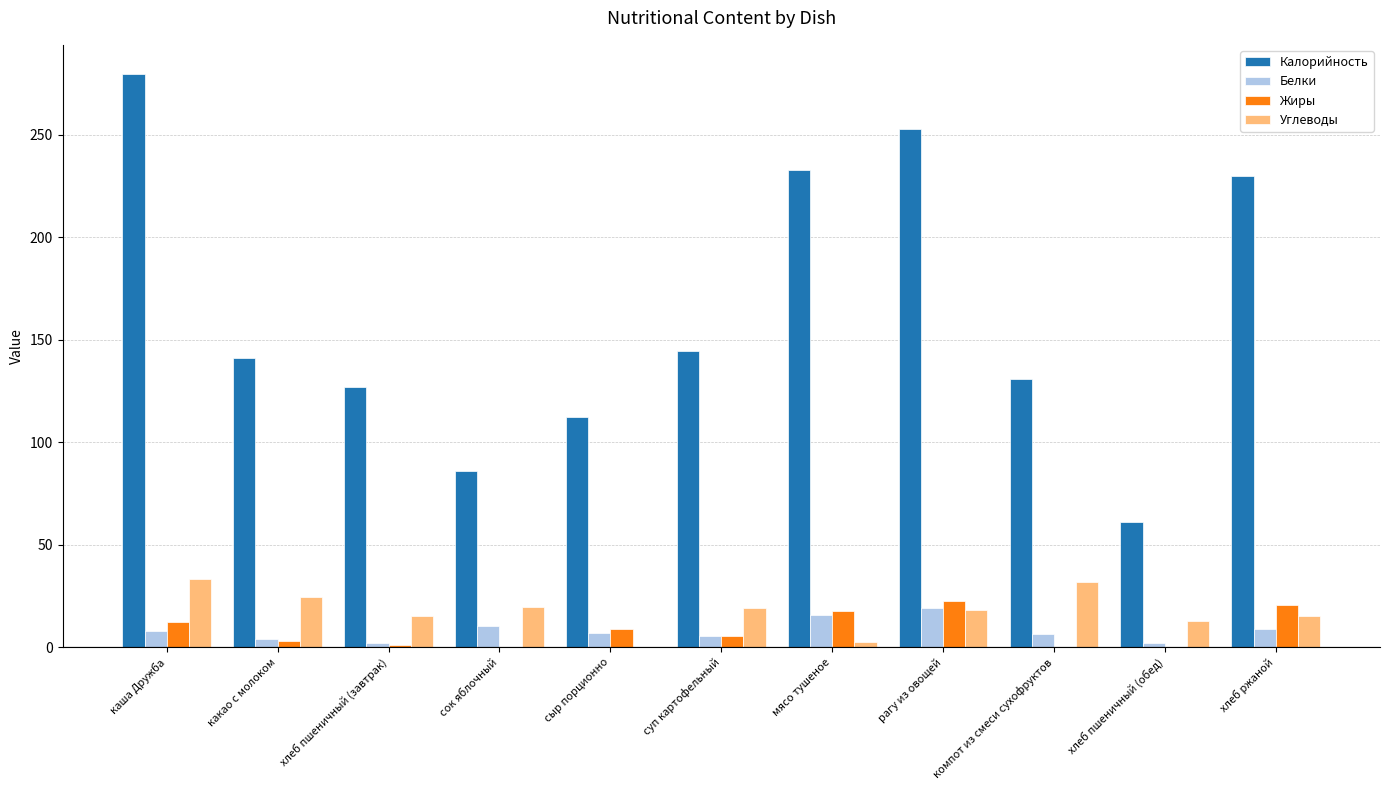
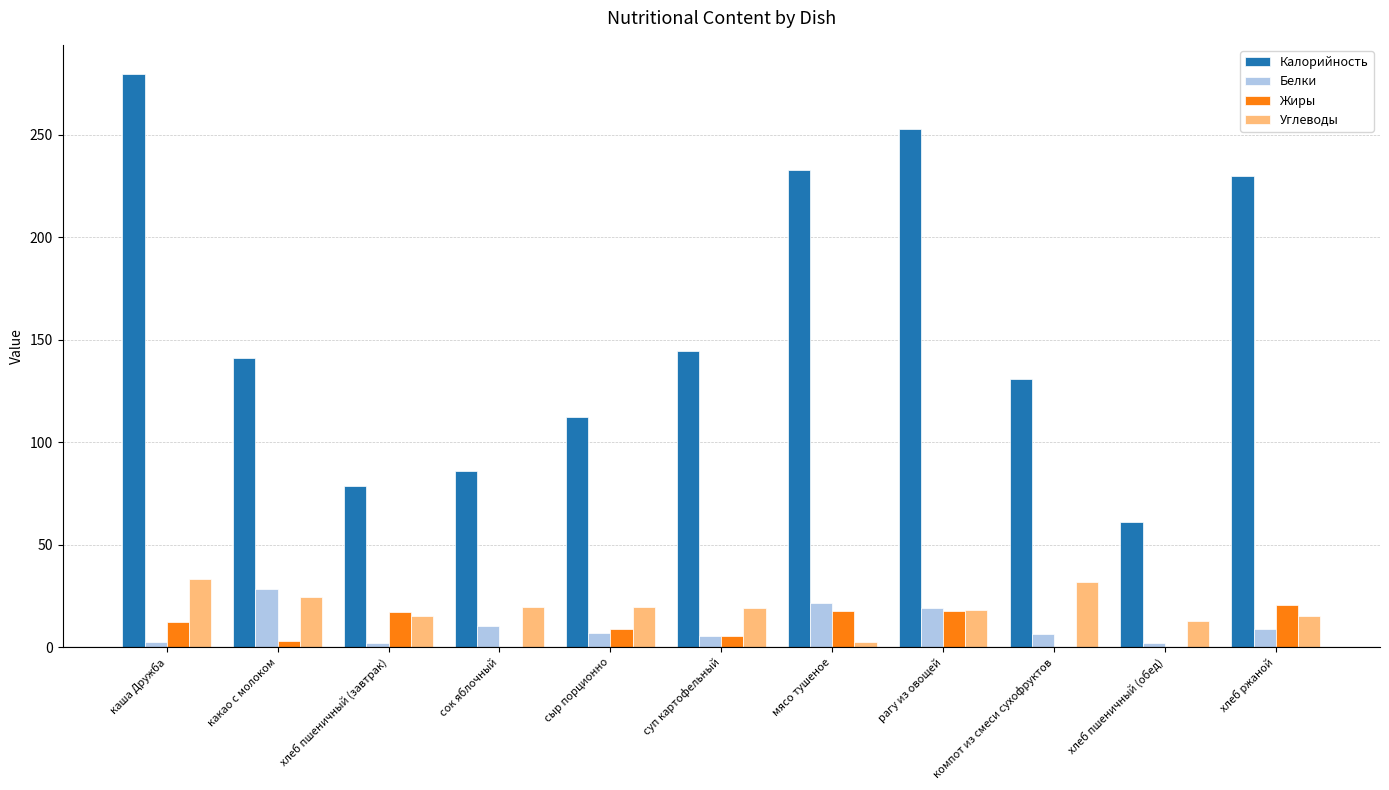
Белки, каша Дружба: 8 -> 3
Белки, какао с молоком: 4 -> 28
Калорийность, хлеб пшеничный (завтрак): 127 -> 79
Жиры, хлеб пшеничный (завтрак): 1 -> 17
Углеводы, сыр порционно: 0 -> 20
Белки, мясо тушеное: 16 -> 22
Жиры, рагу из овощей: 23 -> 18
